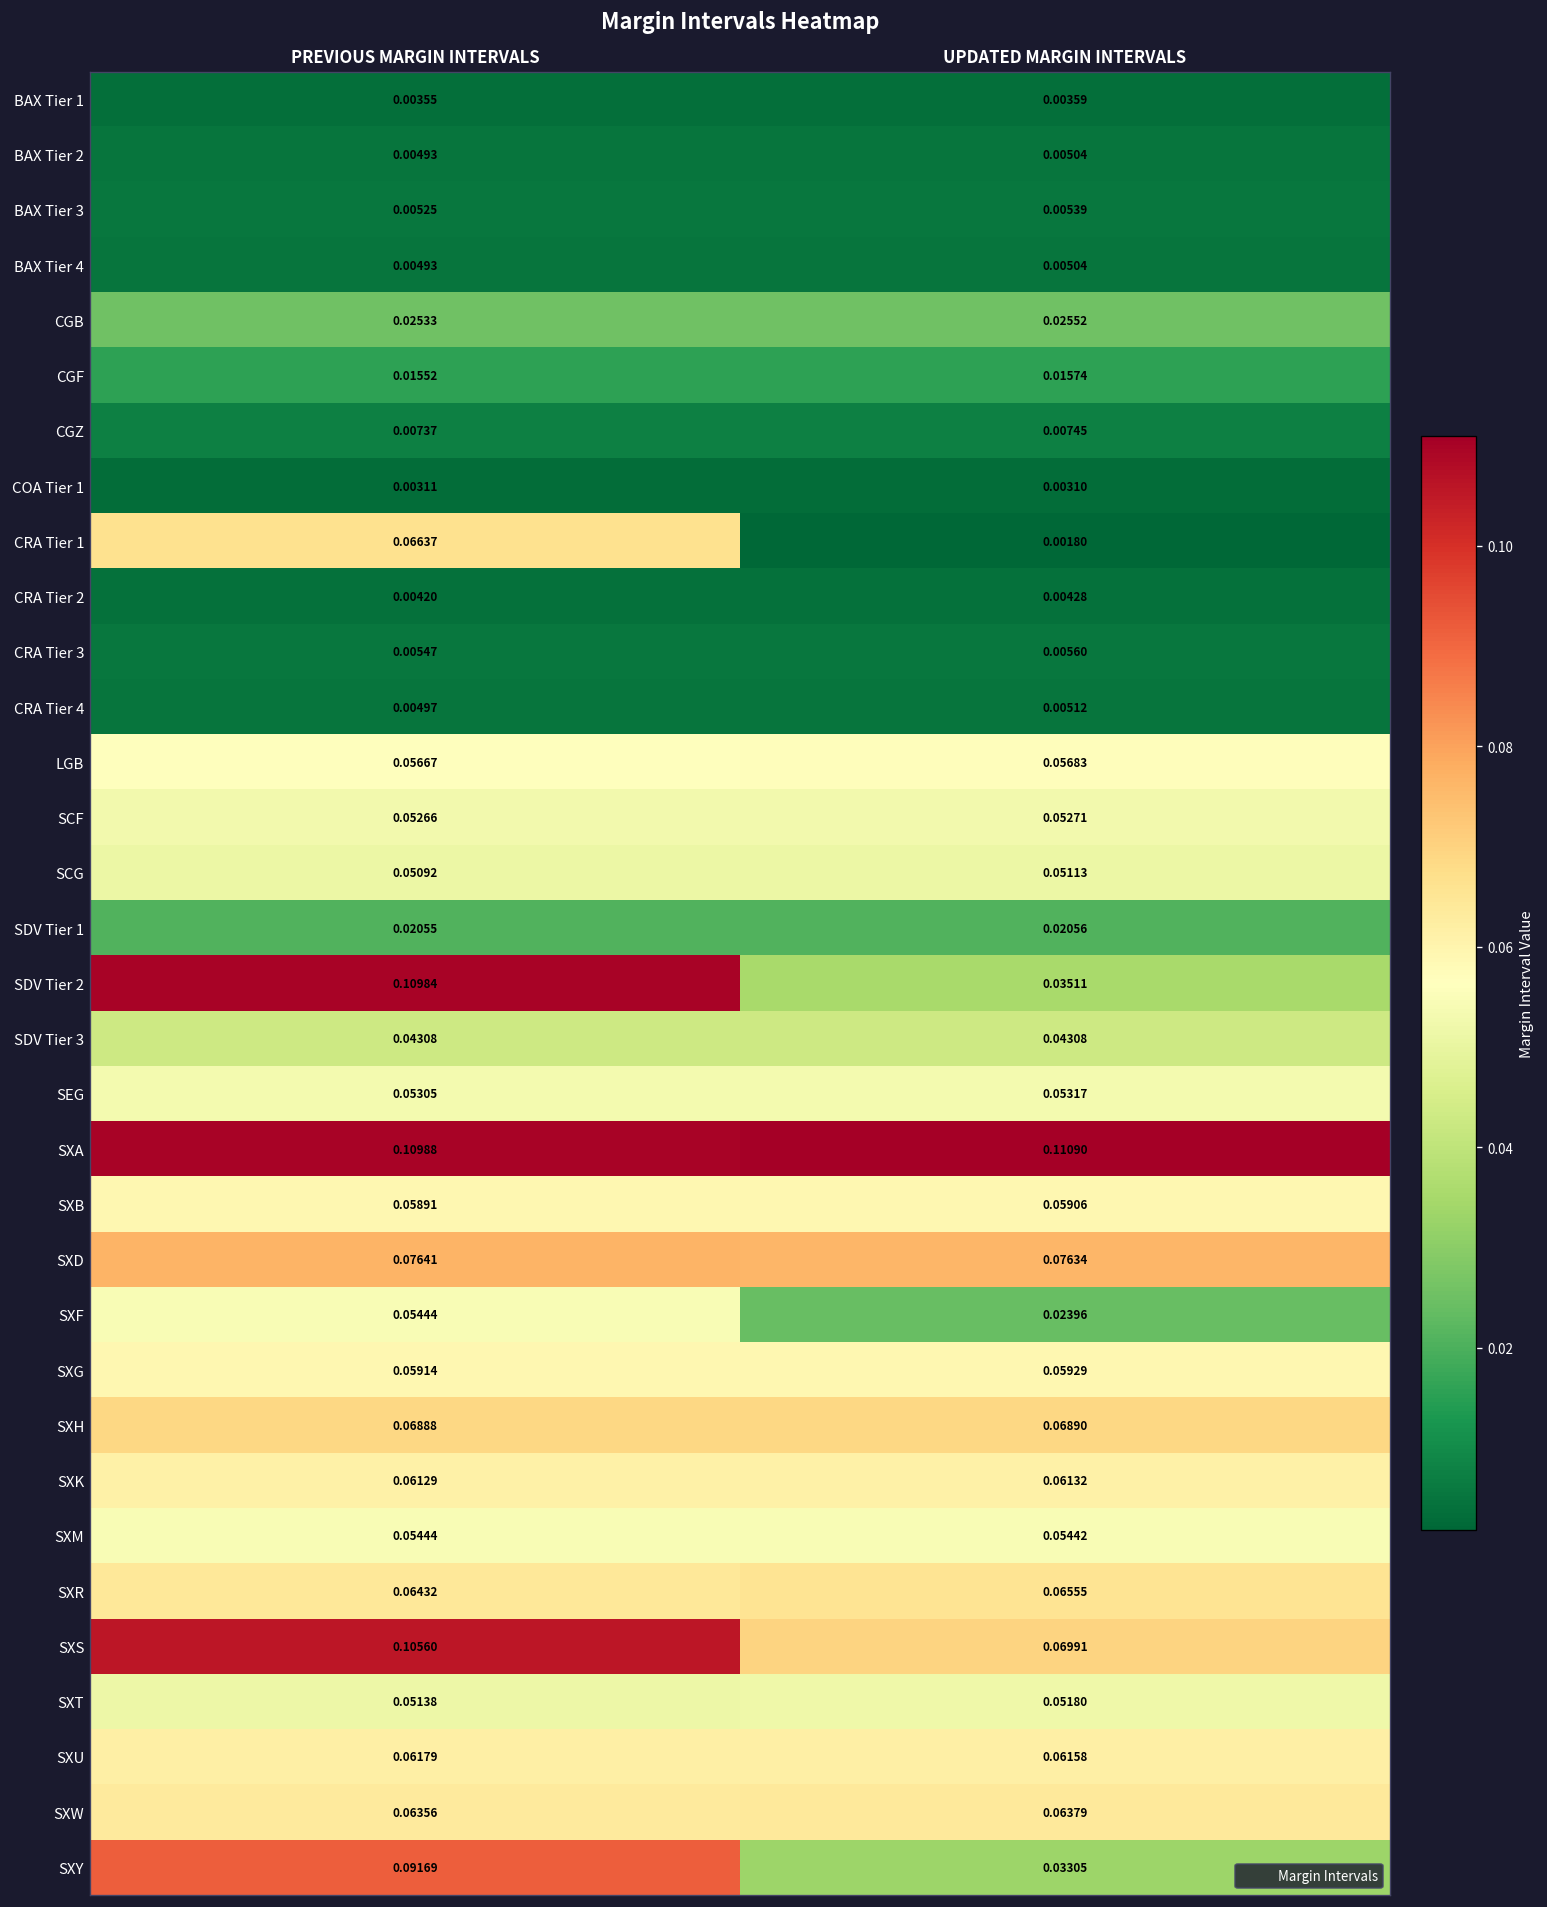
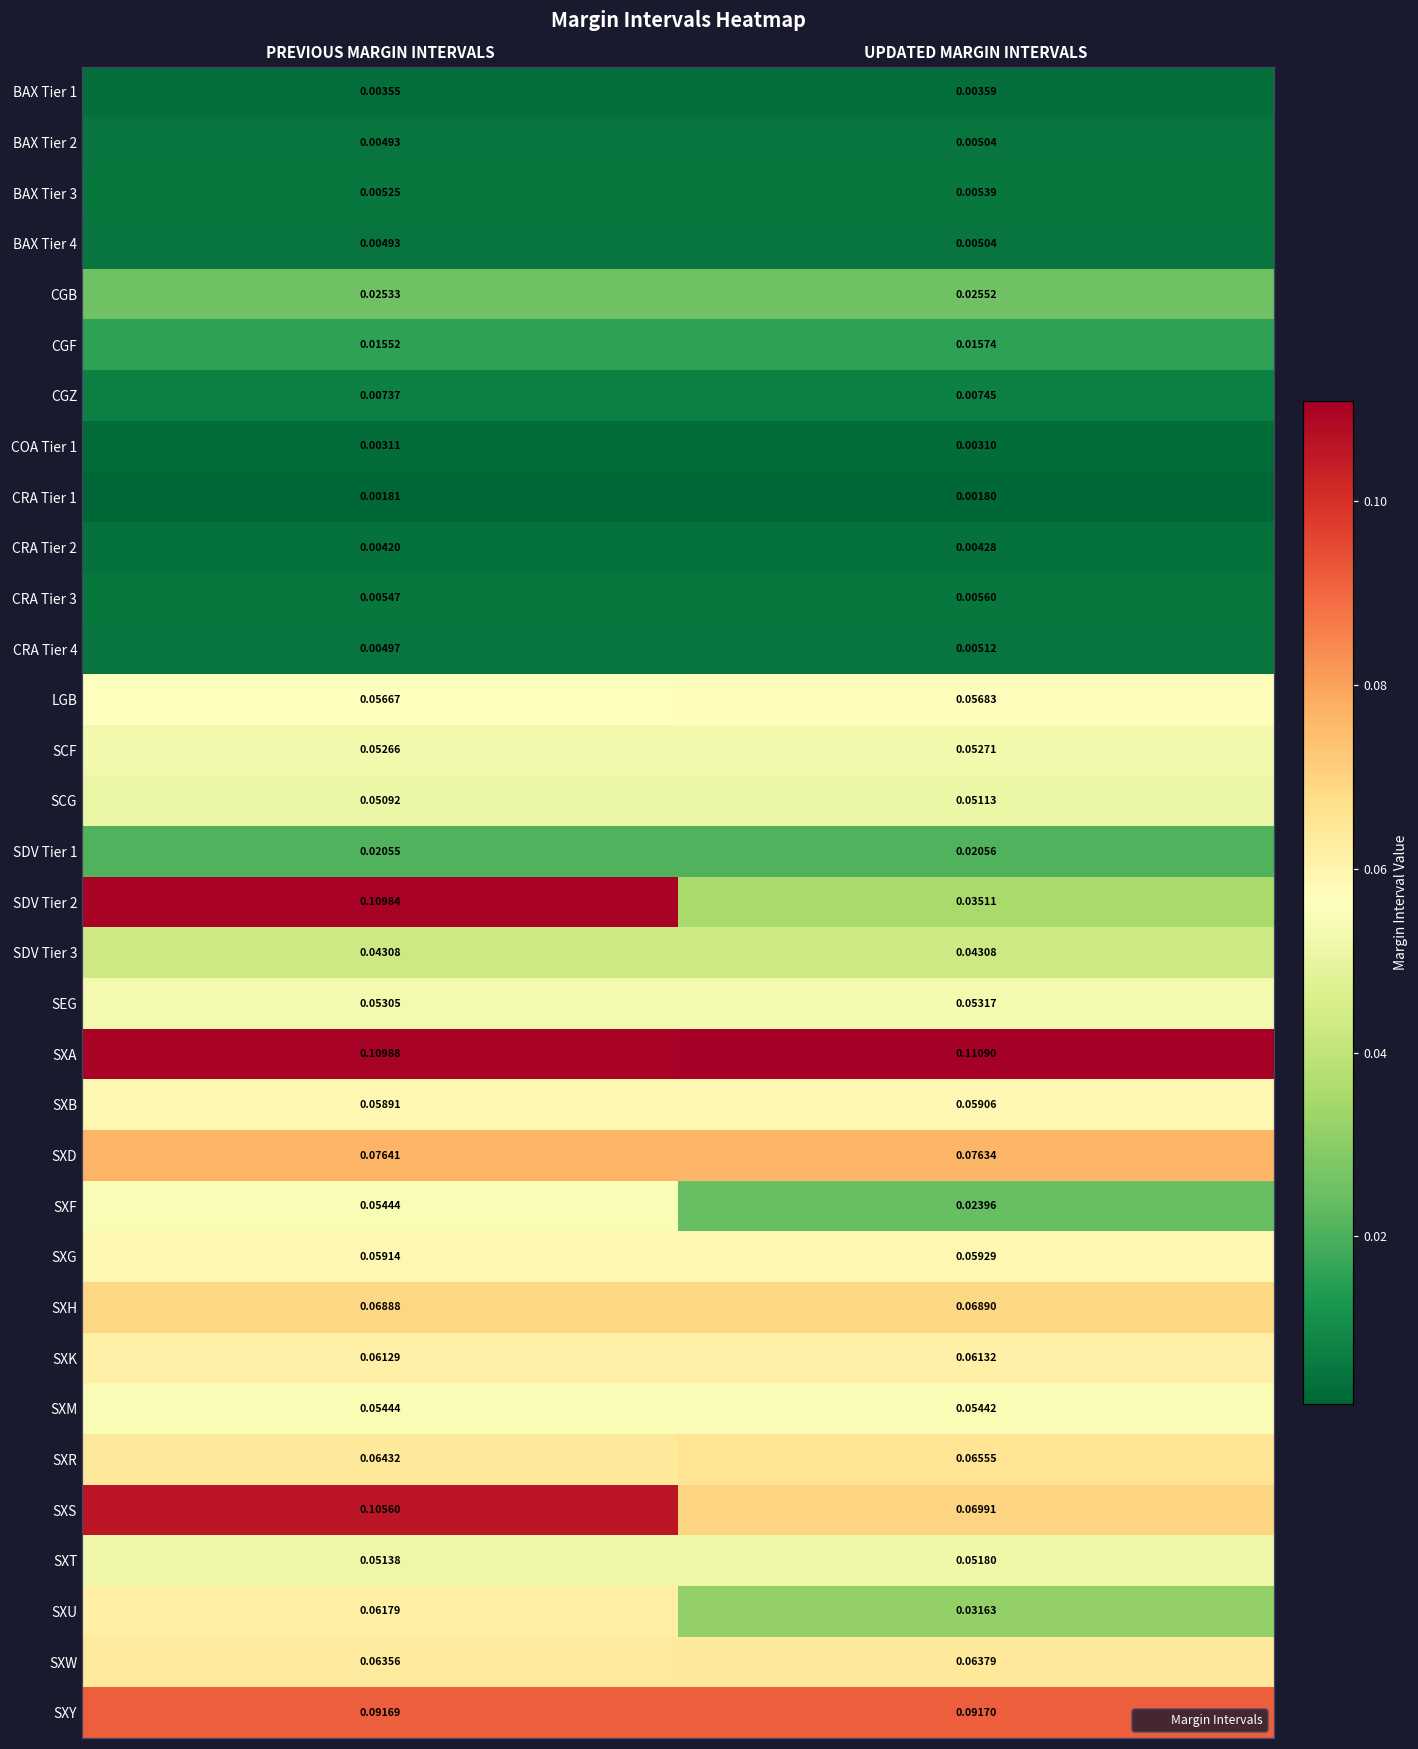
CRA Tier 1, PREVIOUS MARGIN INTERVALS: 0.06637 -> 0.00181
SXU, UPDATED MARGIN INTERVALS: 0.06158 -> 0.03163
SXY, UPDATED MARGIN INTERVALS: 0.03305 -> 0.09170
